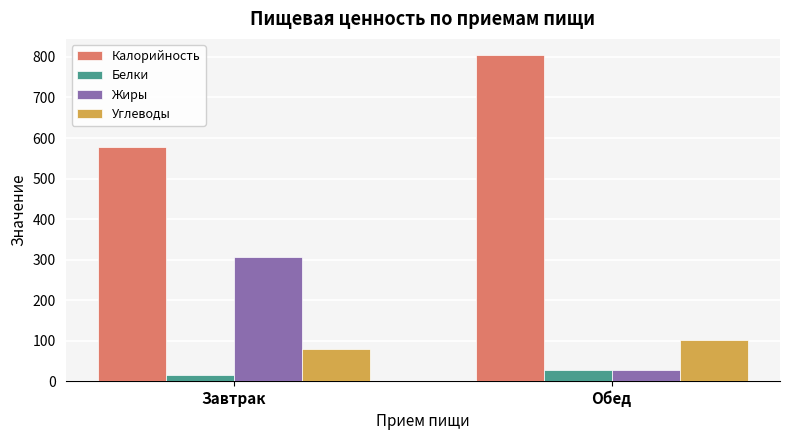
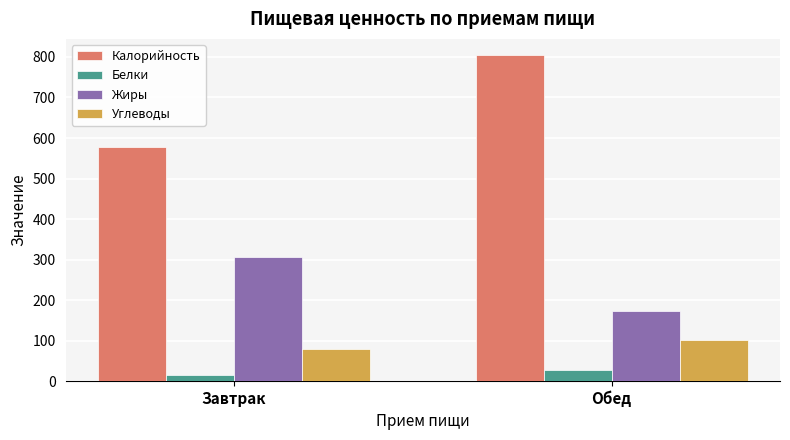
Жиры, Обед: 30 -> 170
